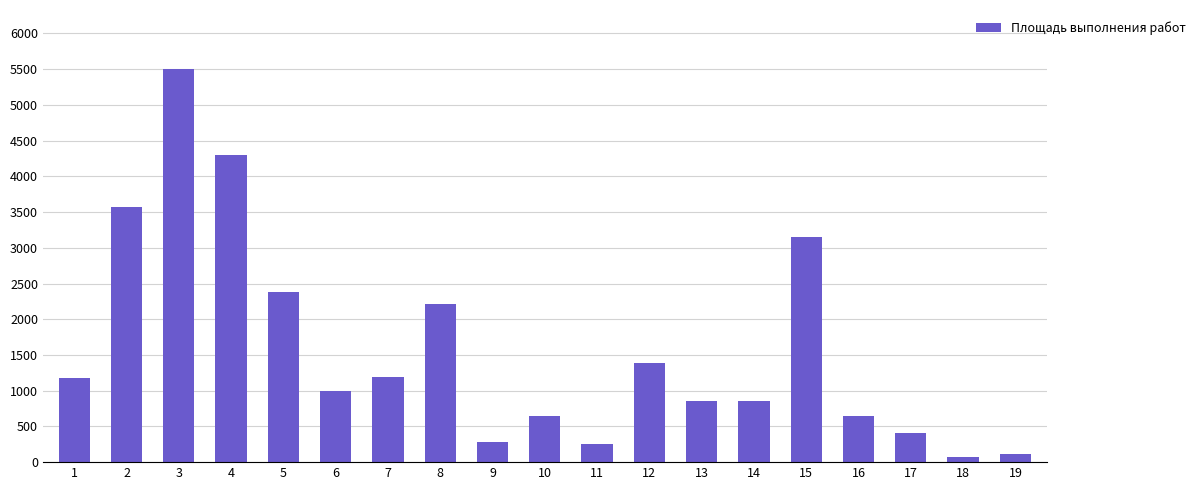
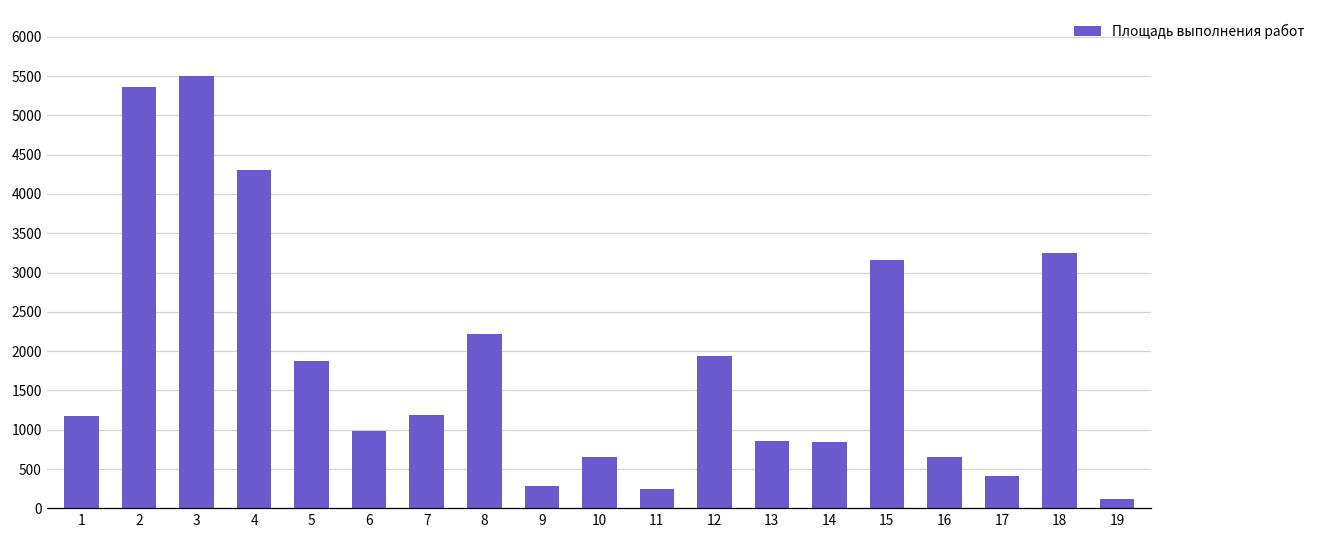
2: 3600 -> 5400
5: 2400 -> 1900
12: 1400 -> 1900
18: 100 -> 3300
